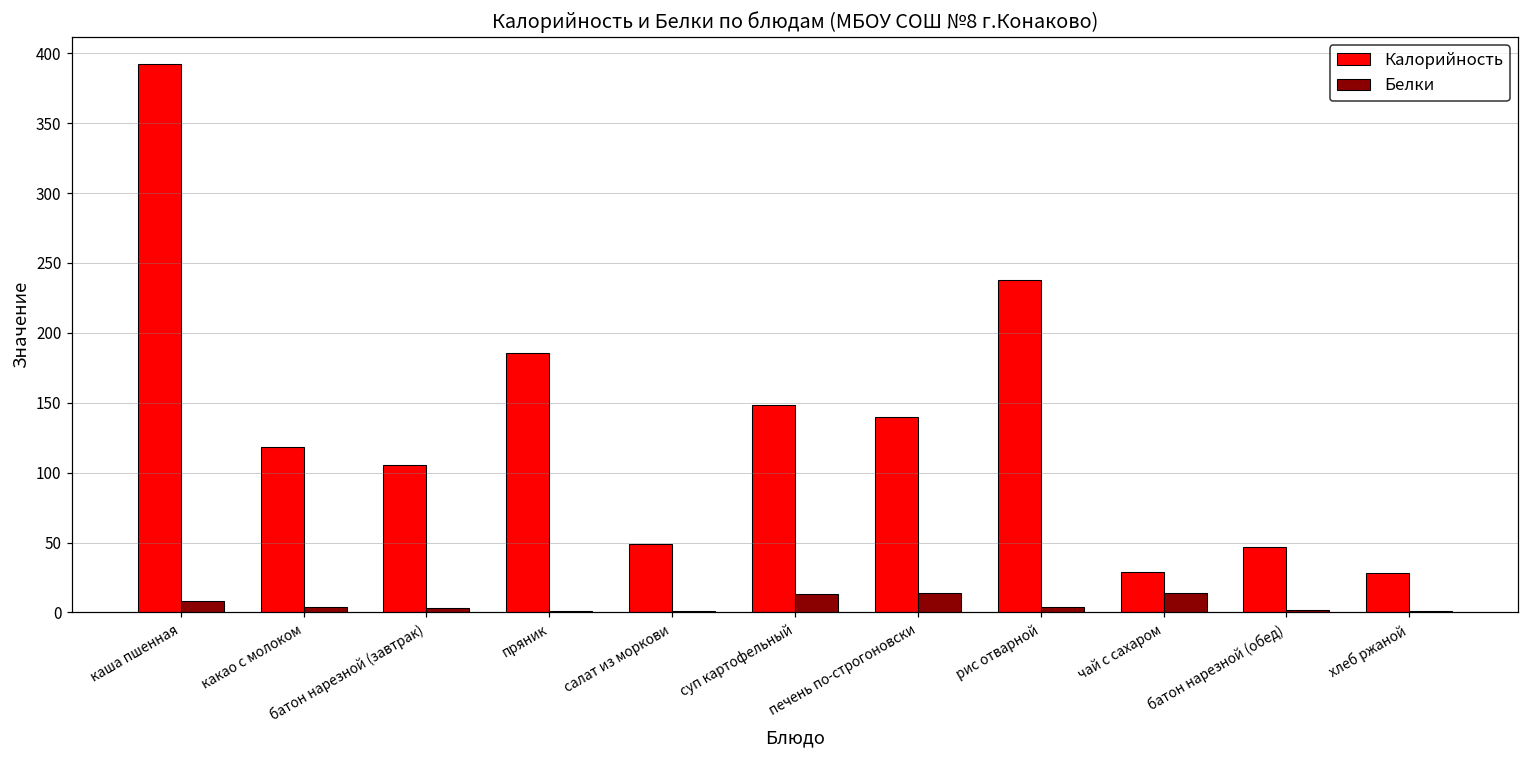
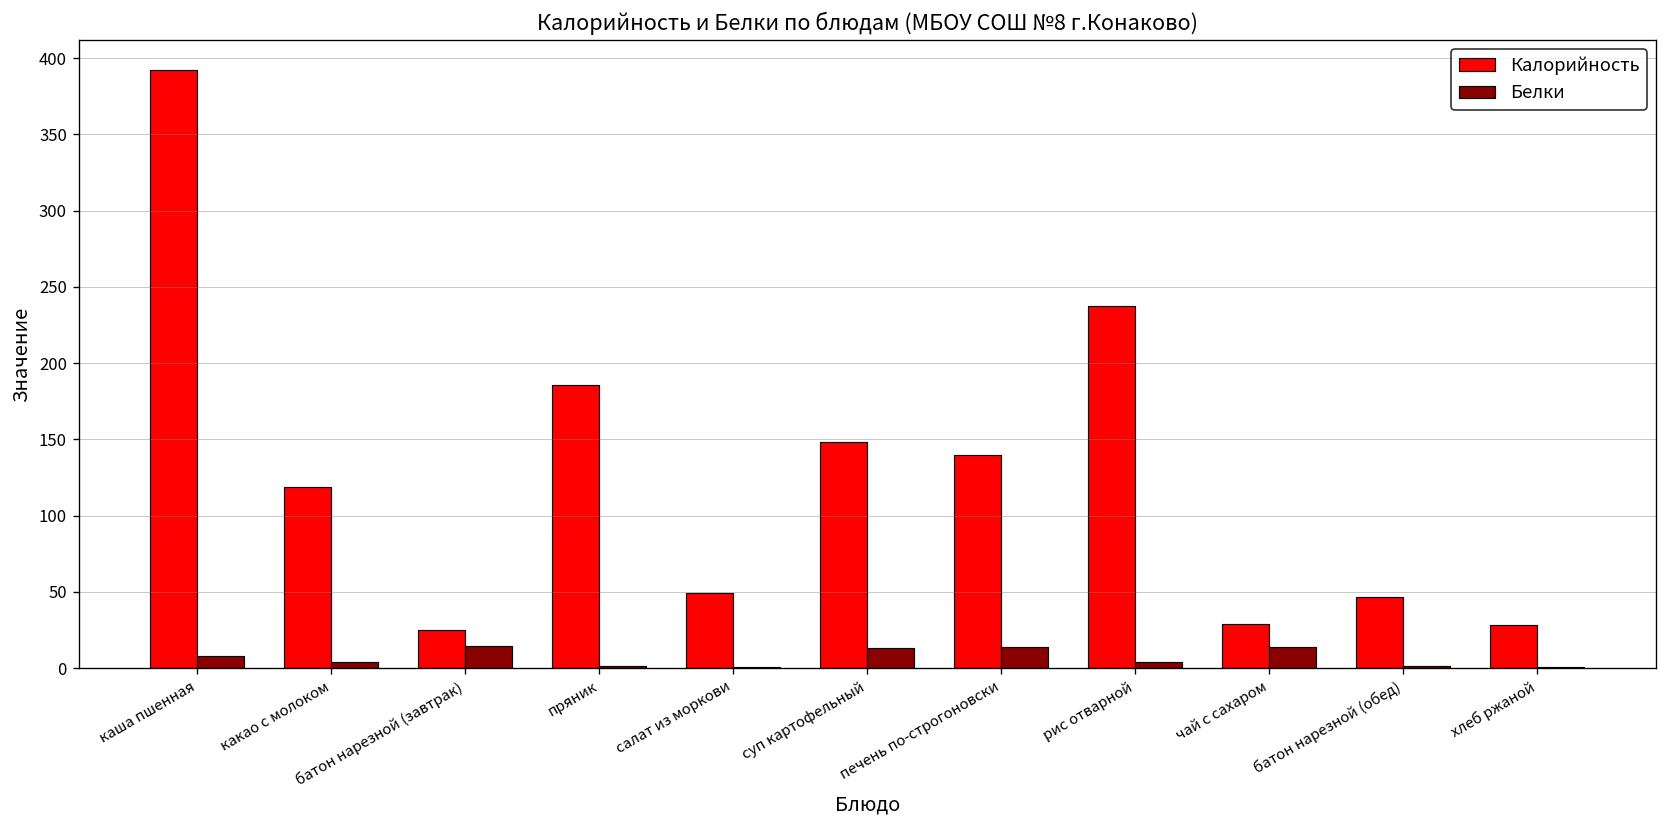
Калорийность, батон нарезной (завтрак): 106 -> 25
Белки, батон нарезной (завтрак): 3 -> 15
